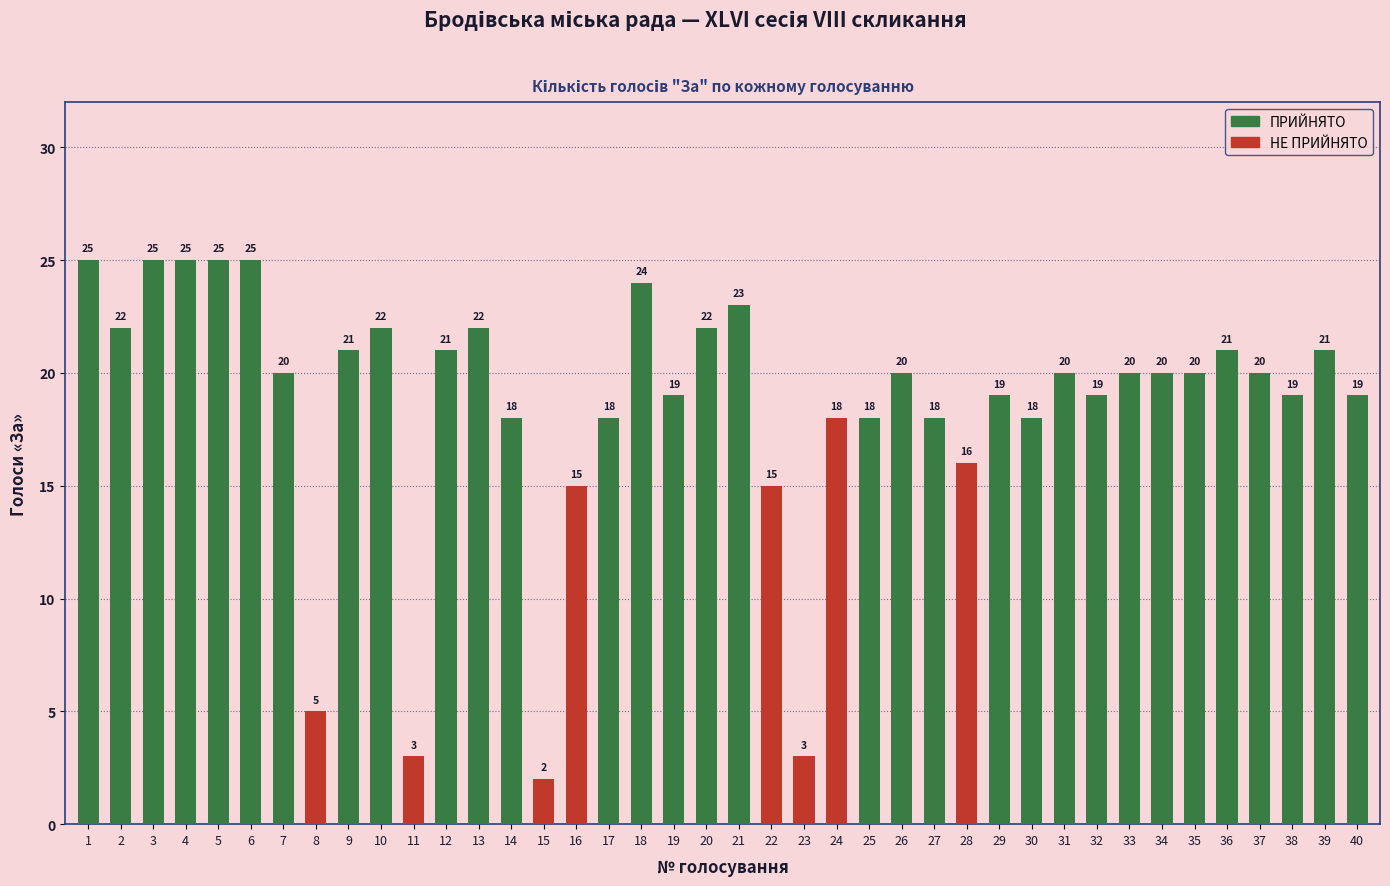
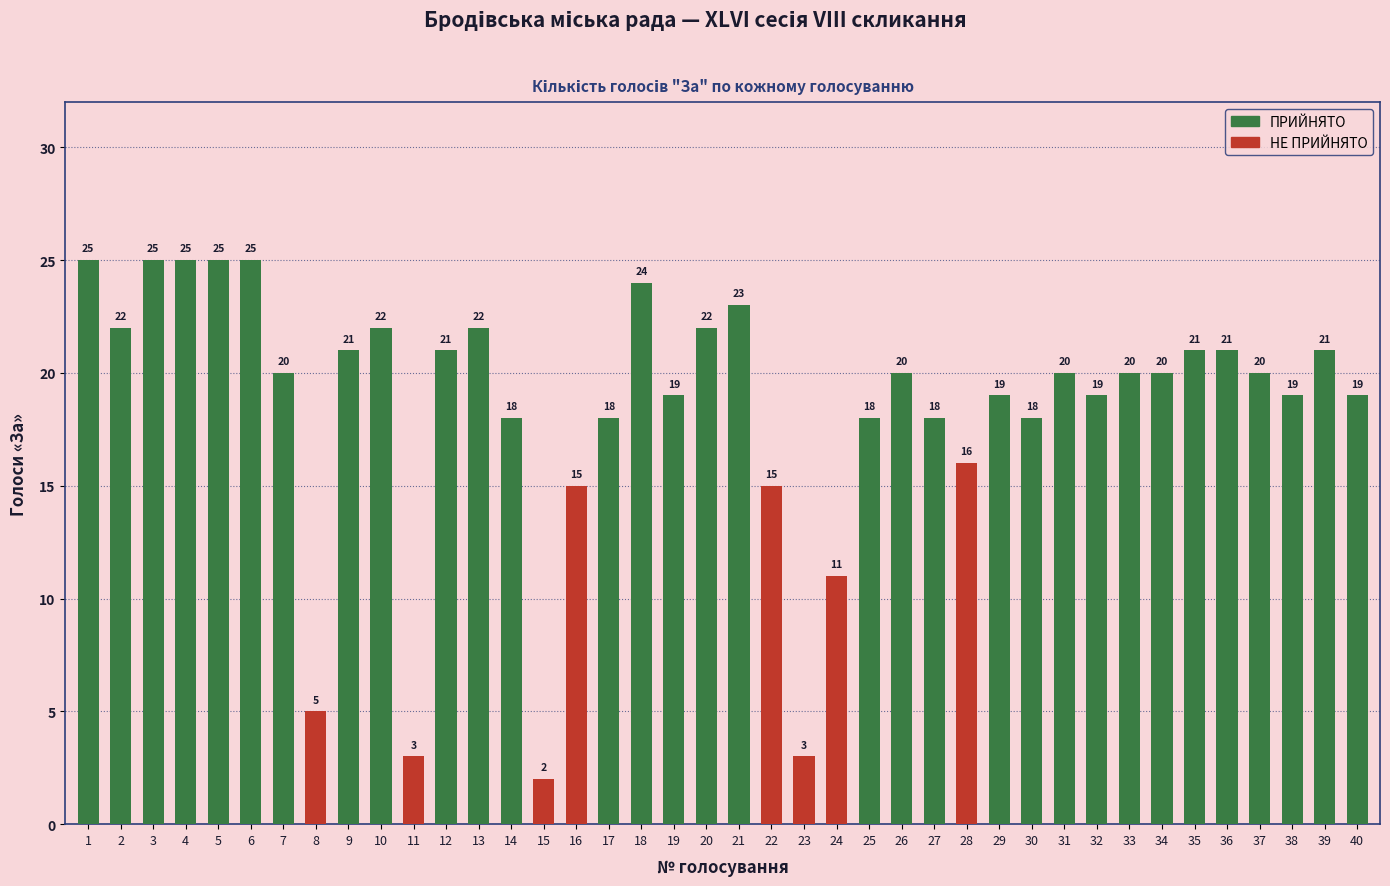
24: 18 -> 11
35: 20 -> 21
